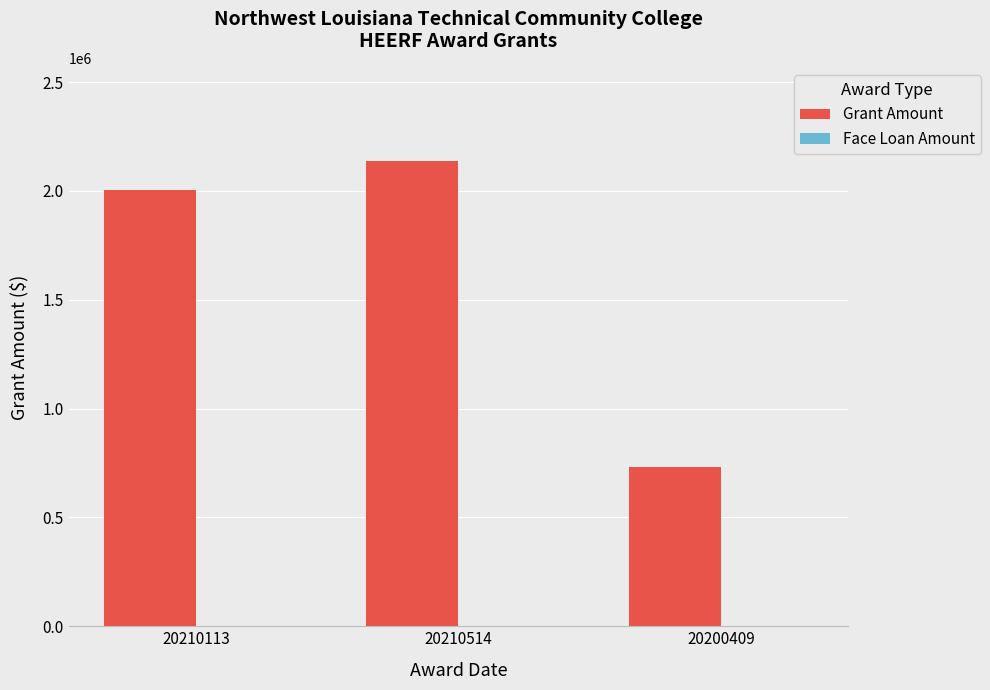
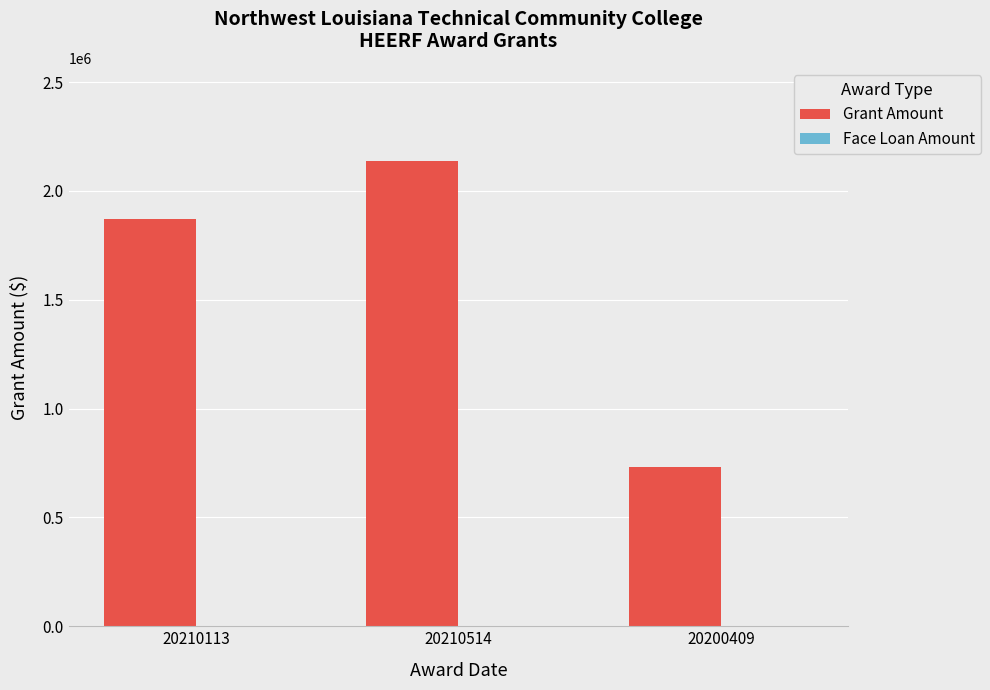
Grant Amount, 20210113: 2000000 -> 1870000
